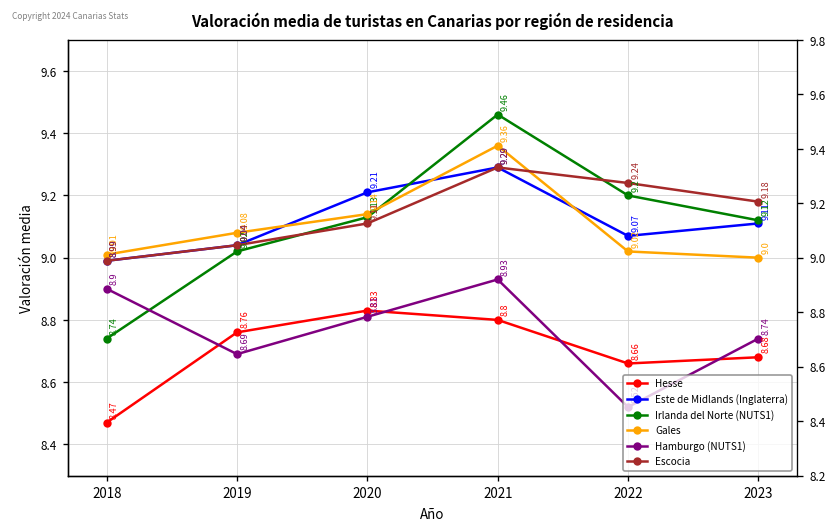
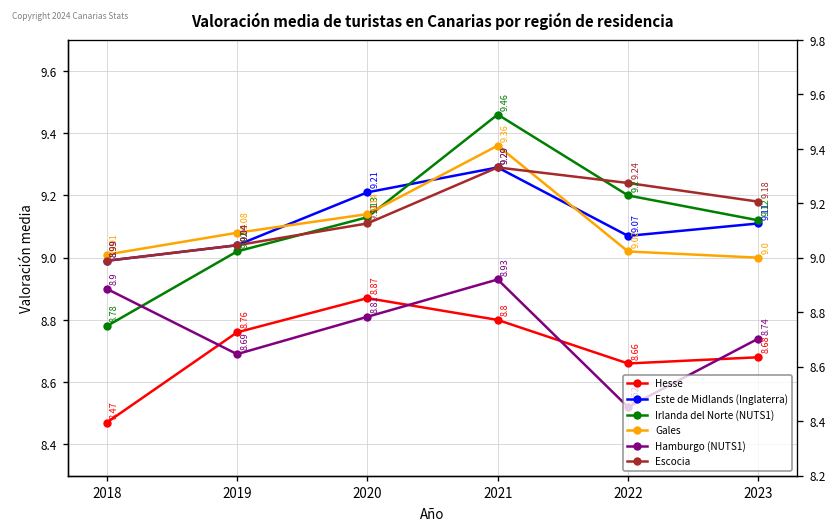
Irlanda del Norte (NUTS1), 2018: 8.74 -> 8.78
Hesse, 2020: 8.83 -> 8.87
